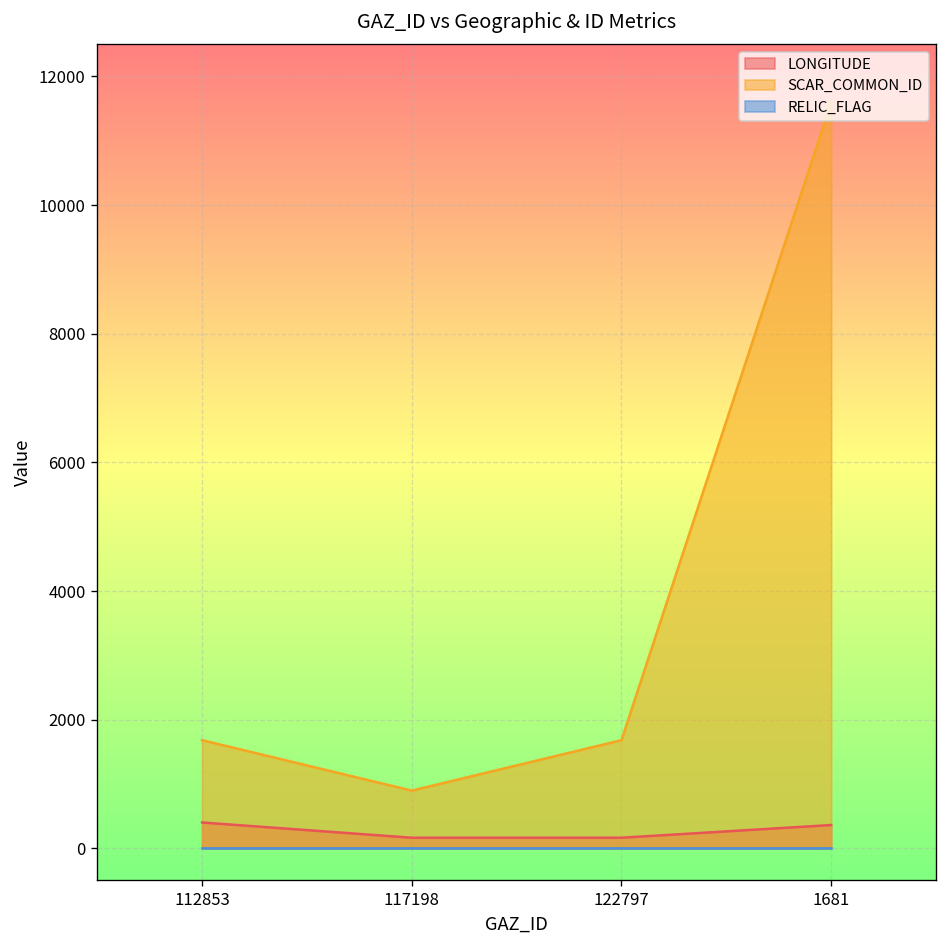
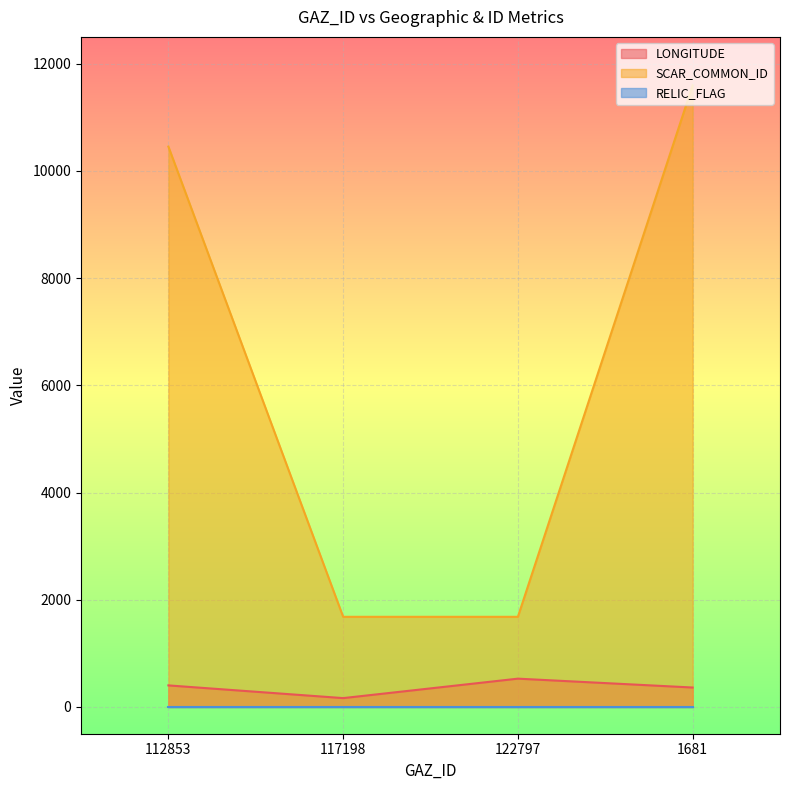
SCAR_COMMON_ID, 112853: 1700 -> 10500
SCAR_COMMON_ID, 117198: 900 -> 1700
LONGITUDE, 122797: 200 -> 500
